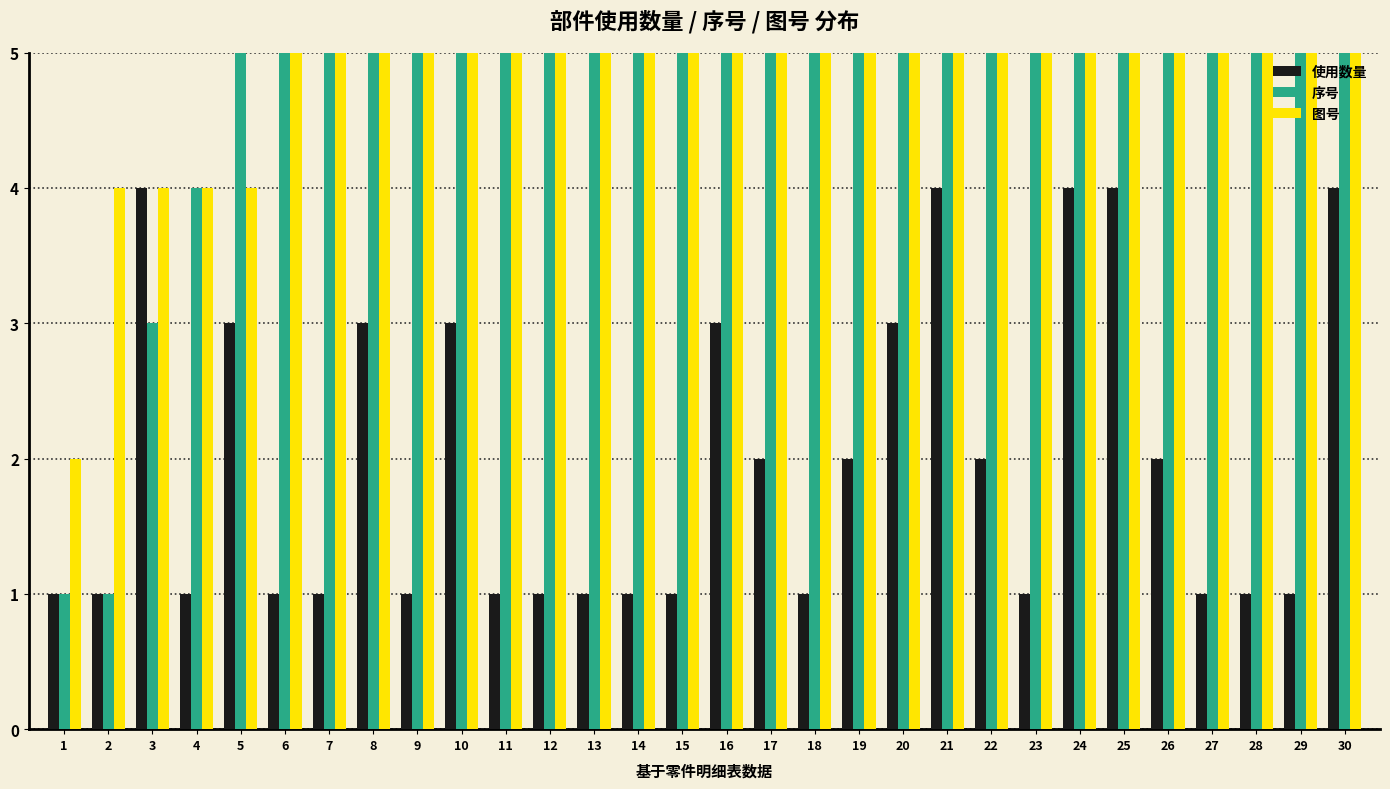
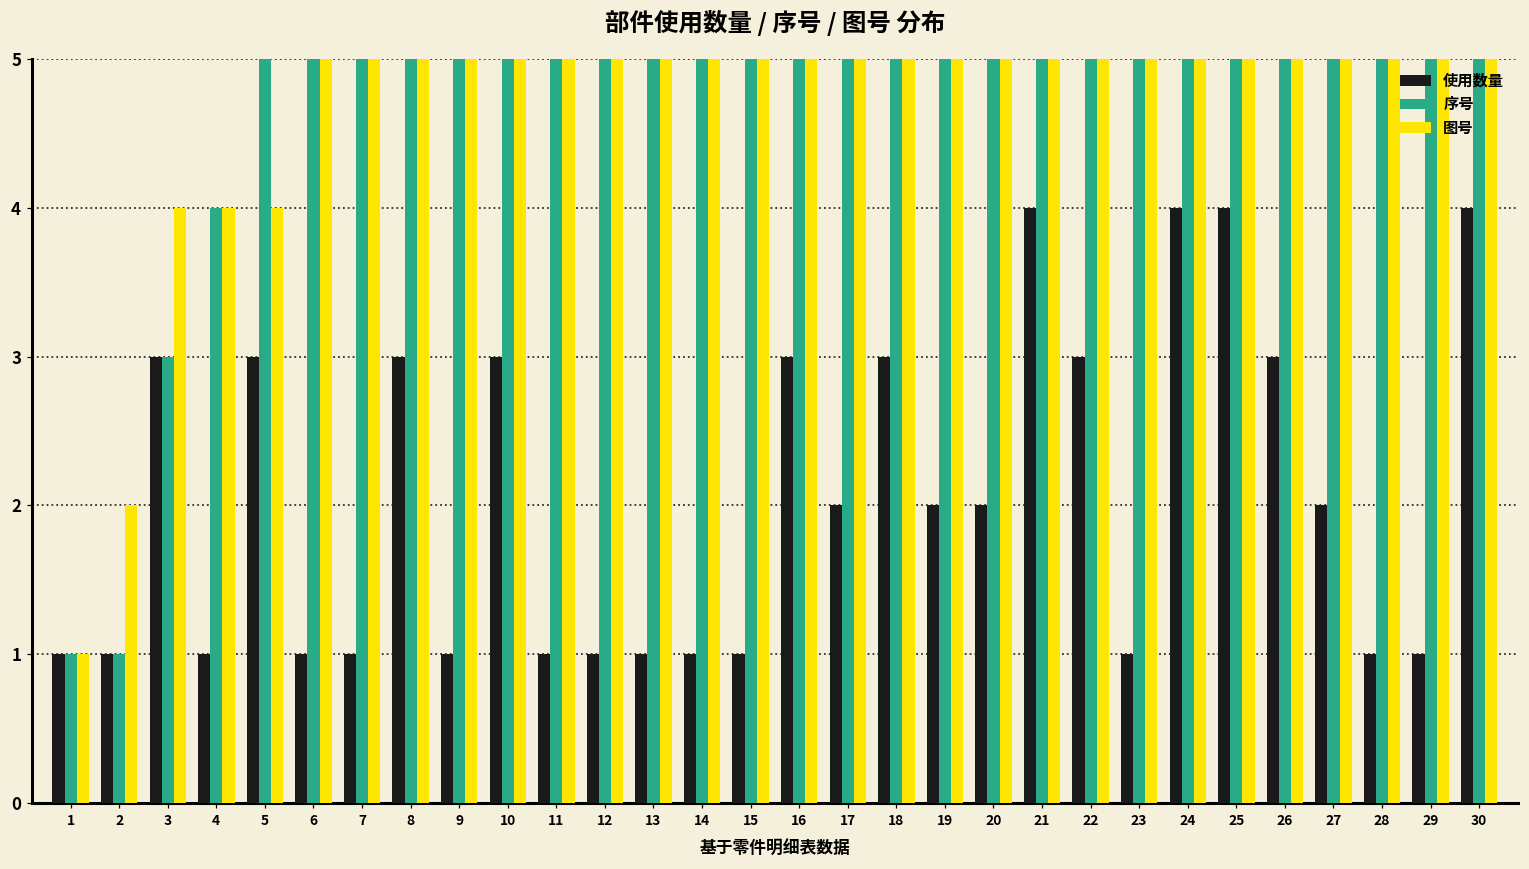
图号, 1: 2 -> 1
图号, 2: 4 -> 2
使用数量, 3: 4 -> 3
使用数量, 18: 1 -> 3
使用数量, 20: 3 -> 2
使用数量, 22: 2 -> 3
使用数量, 26: 2 -> 3
使用数量, 27: 1 -> 2
